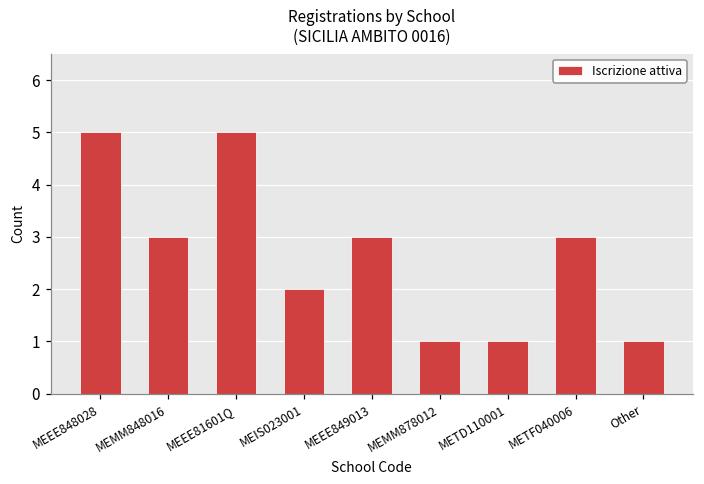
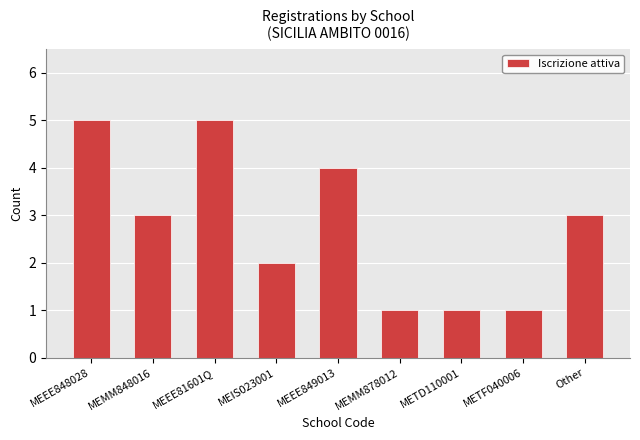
MEEE849013: 3 -> 4
METF040006: 3 -> 1
Other: 1 -> 3
